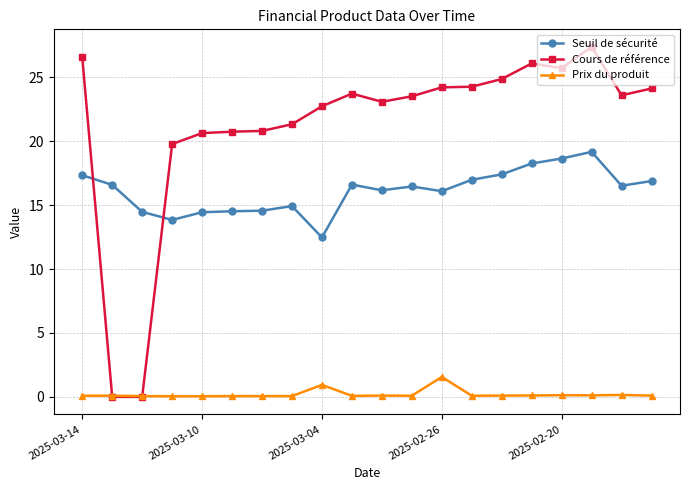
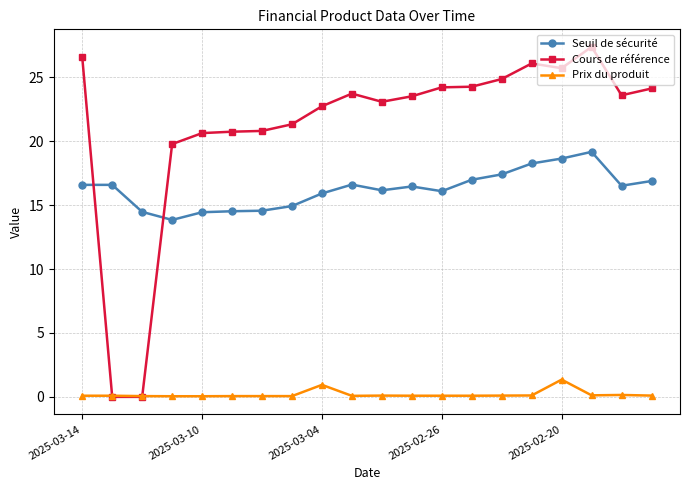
Seuil de sécurité, 2025-03-14: 17.3 -> 16.6
Seuil de sécurité, 2025-03-04: 12.5 -> 15.9
Prix du produit, 2025-02-26: 1.6 -> 0.1
Prix du produit, 2025-02-20: 0.1 -> 1.4
